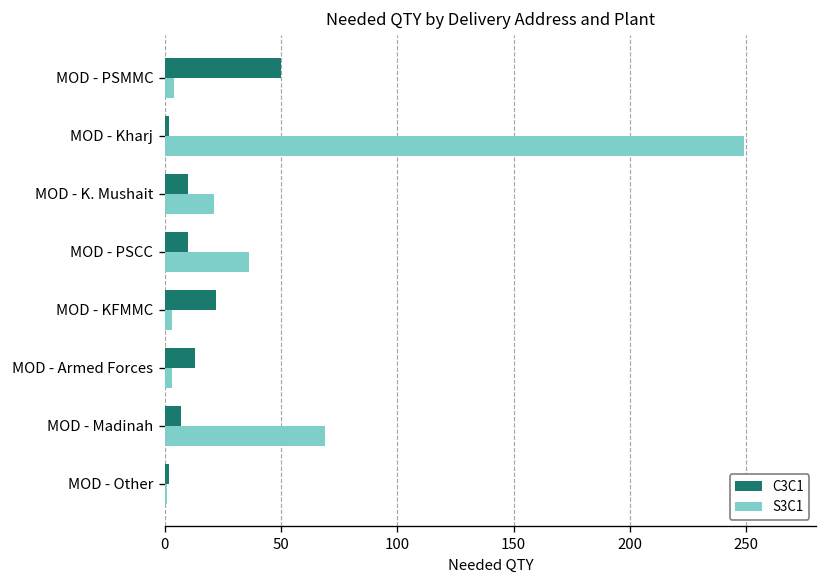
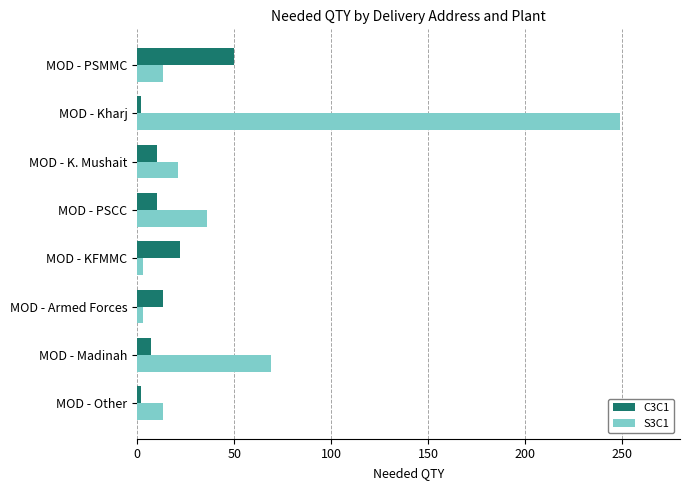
S3C1, MOD - PSMMC: 4 -> 13
S3C1, MOD - Other: 1 -> 13
